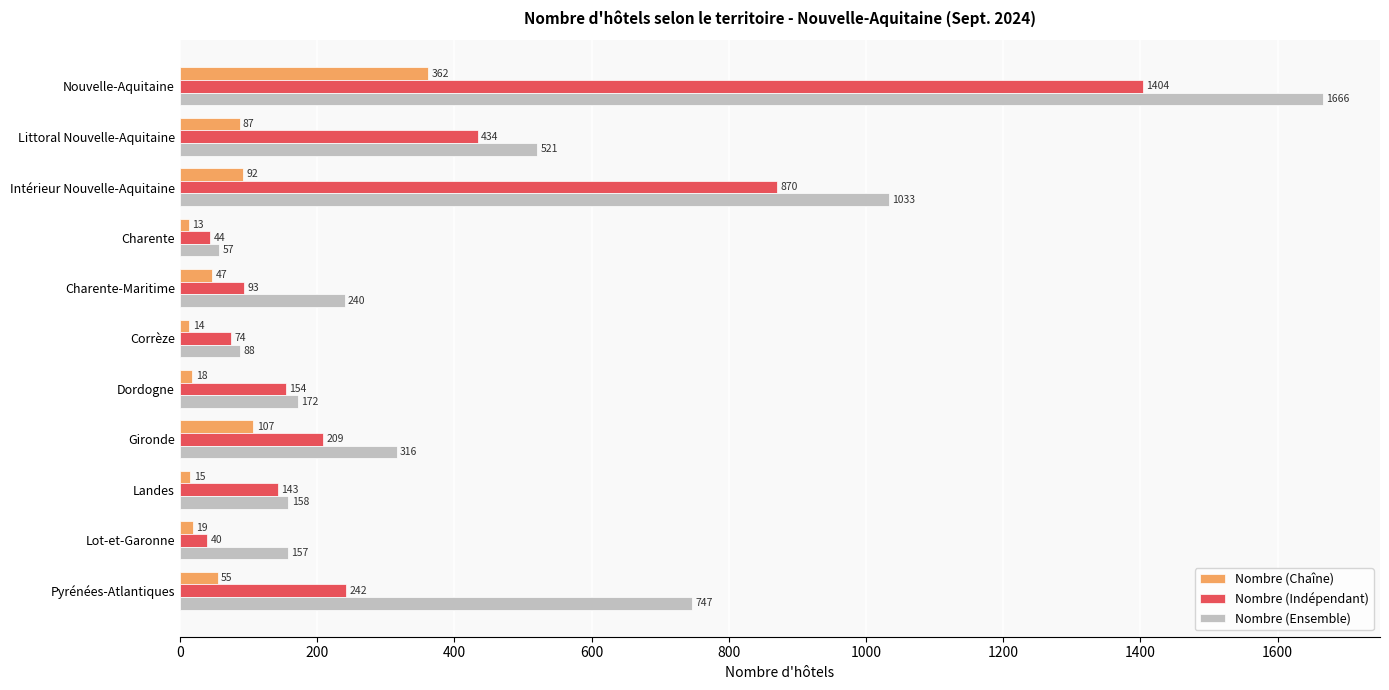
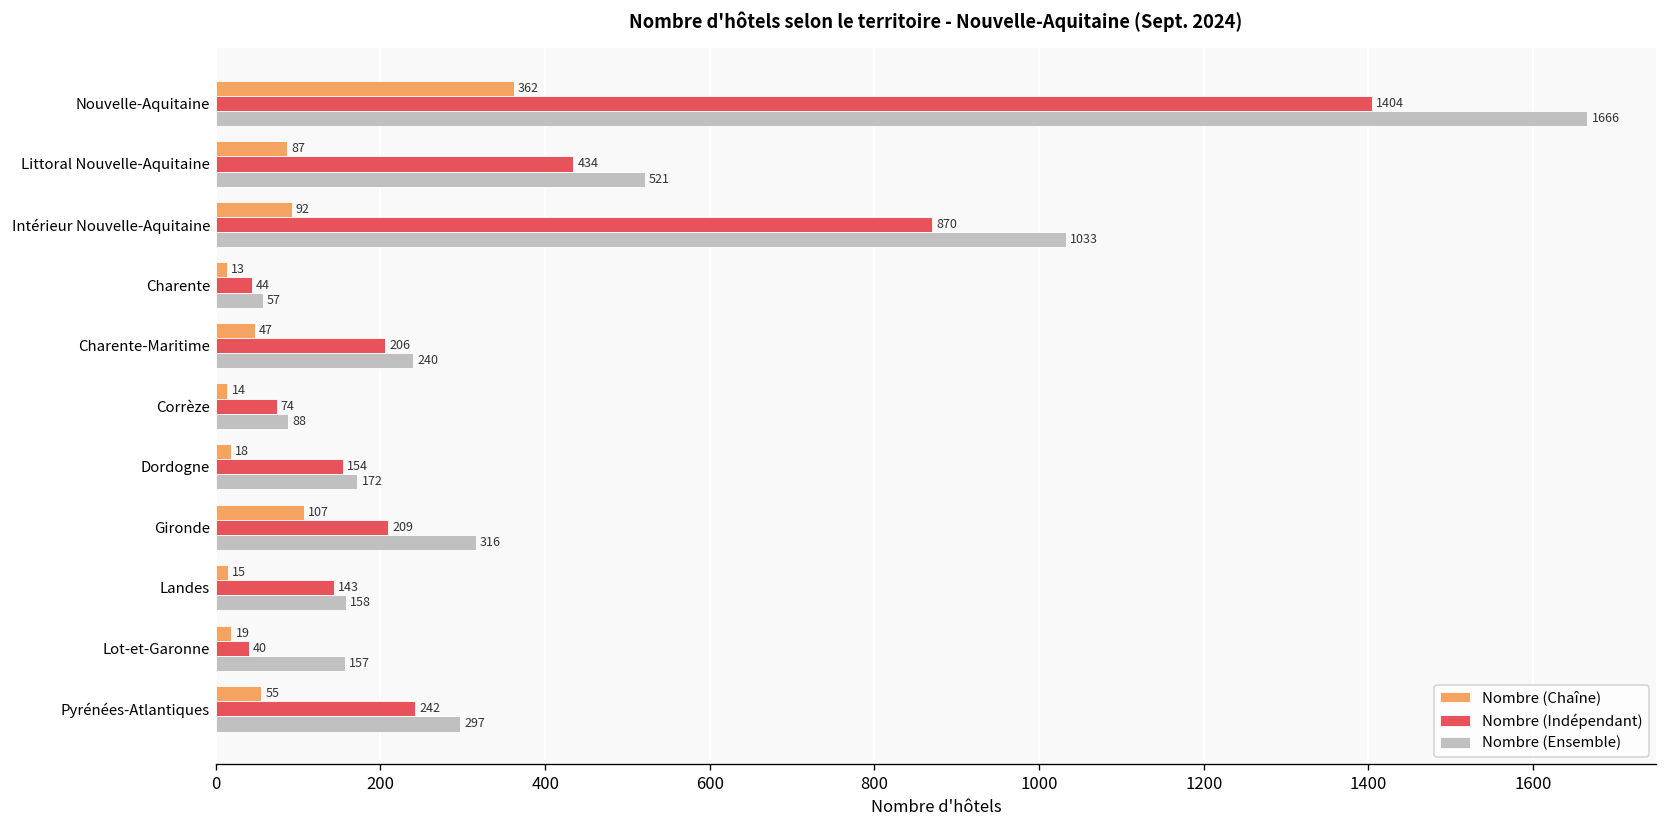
Nombre (Indépendant), Charente-Maritime: 93 -> 206
Nombre (Ensemble), Pyrénées-Atlantiques: 747 -> 297
